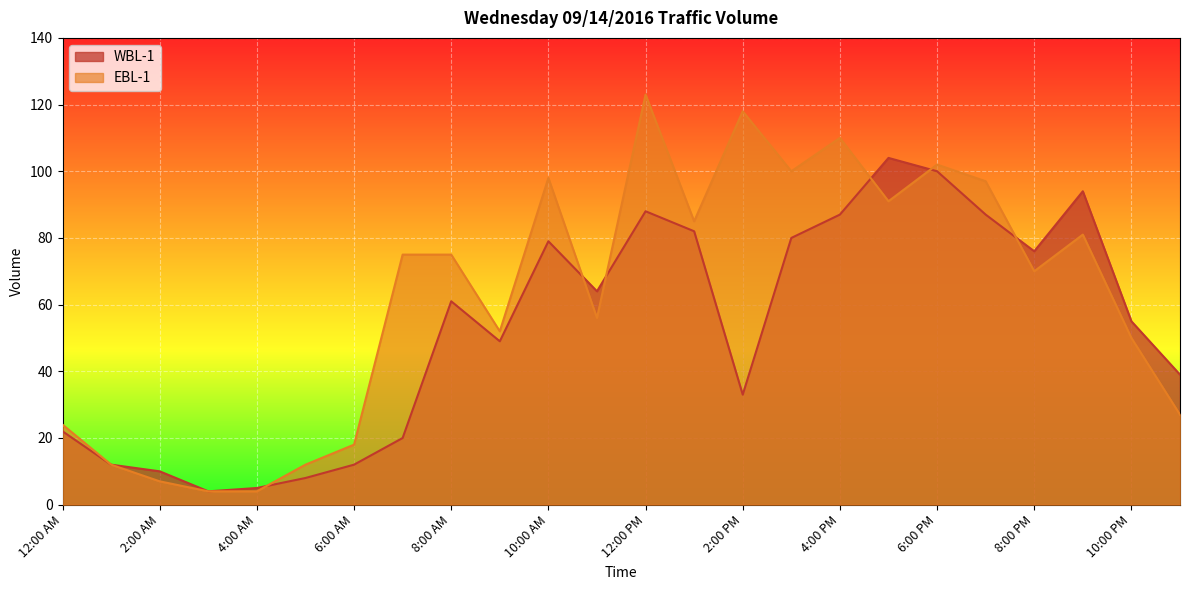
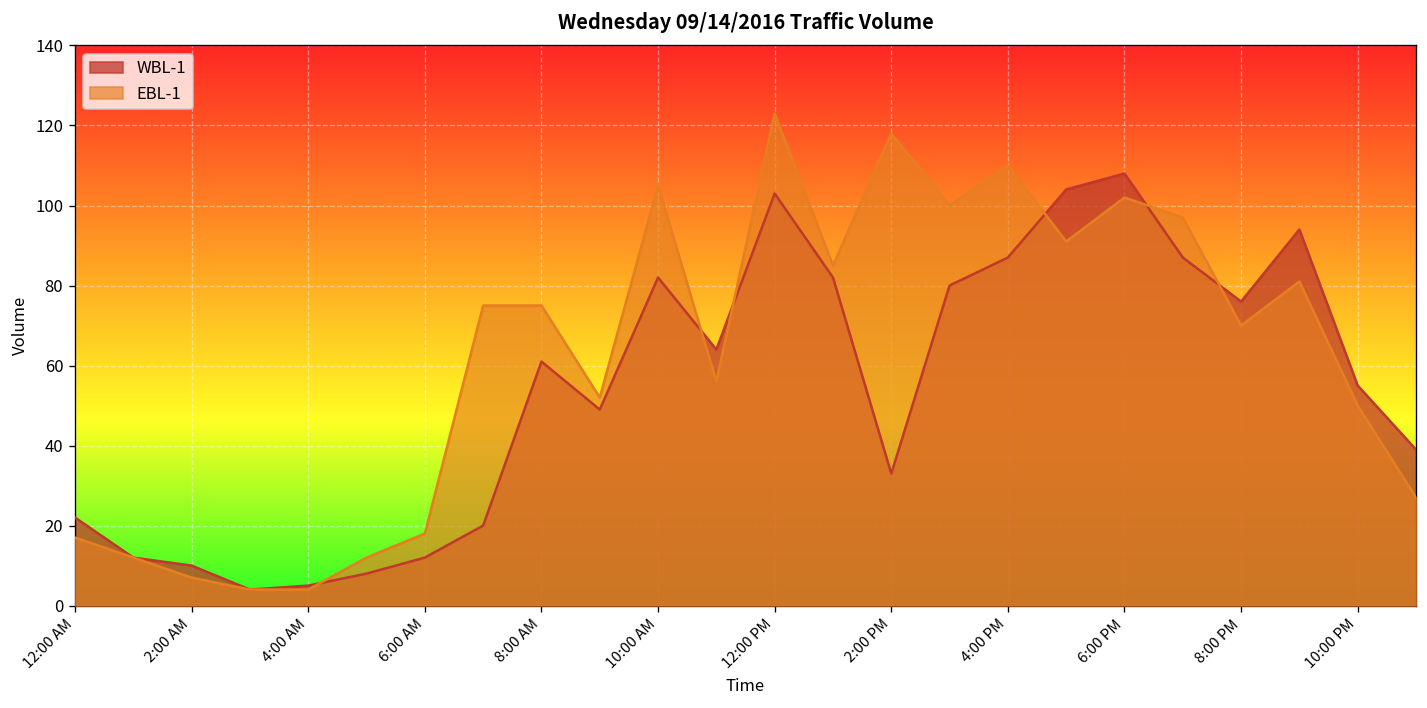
EBL-1, 12:00 AM: 24 -> 17
WBL-1, 10:00 AM: 79 -> 82
EBL-1, 10:00 AM: 98 -> 105
WBL-1, 12:00 PM: 88 -> 103
WBL-1, 6:00 PM: 100 -> 108
